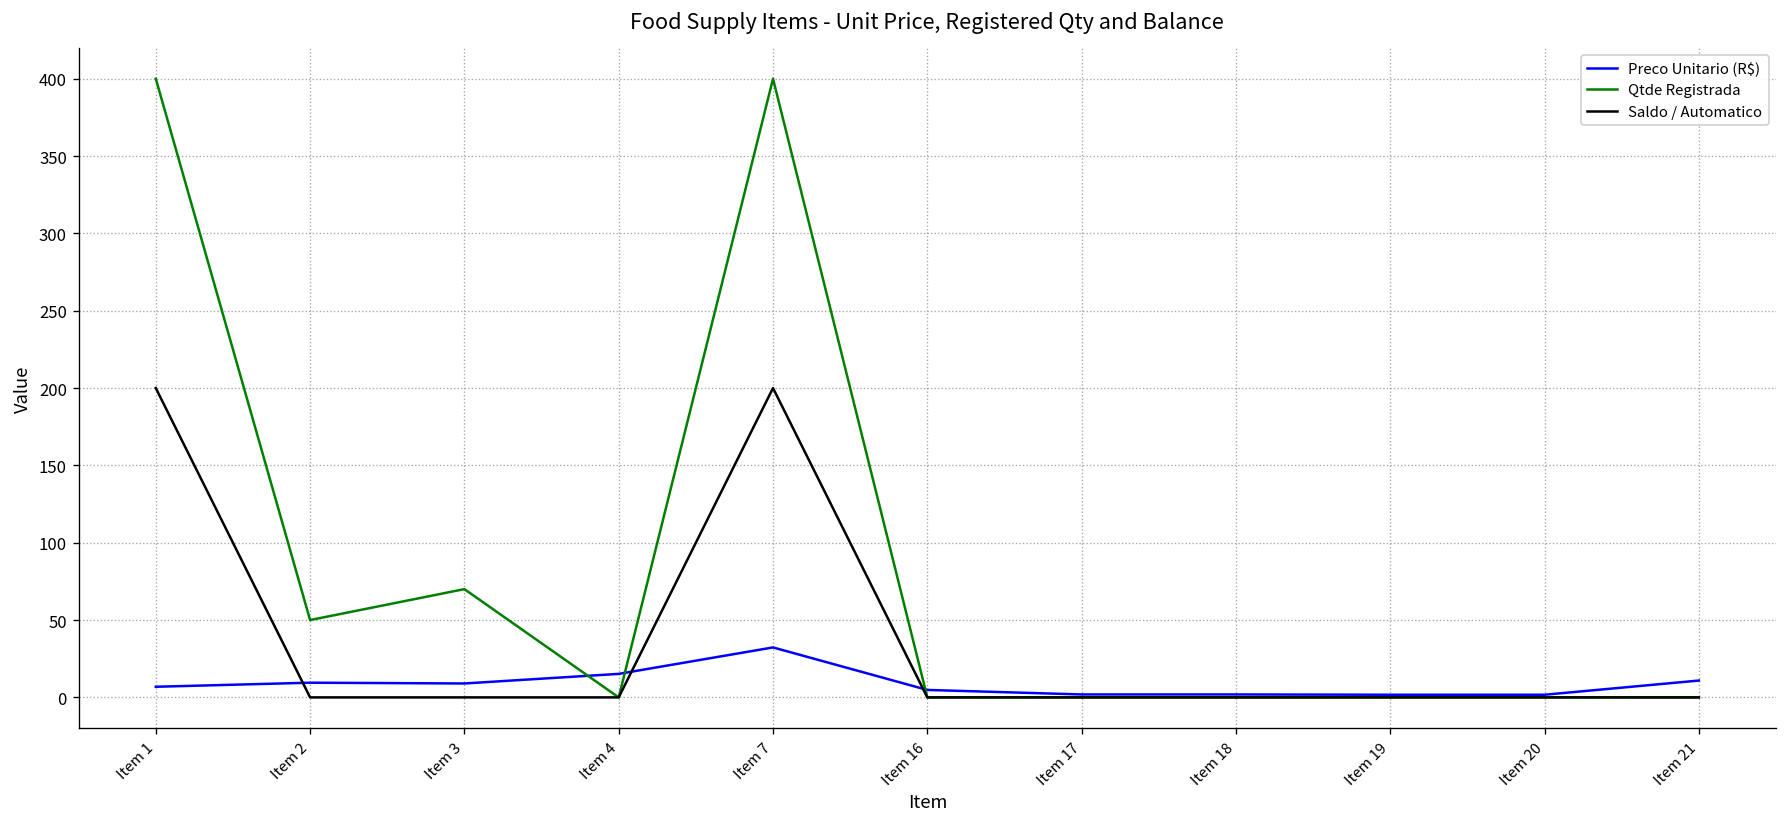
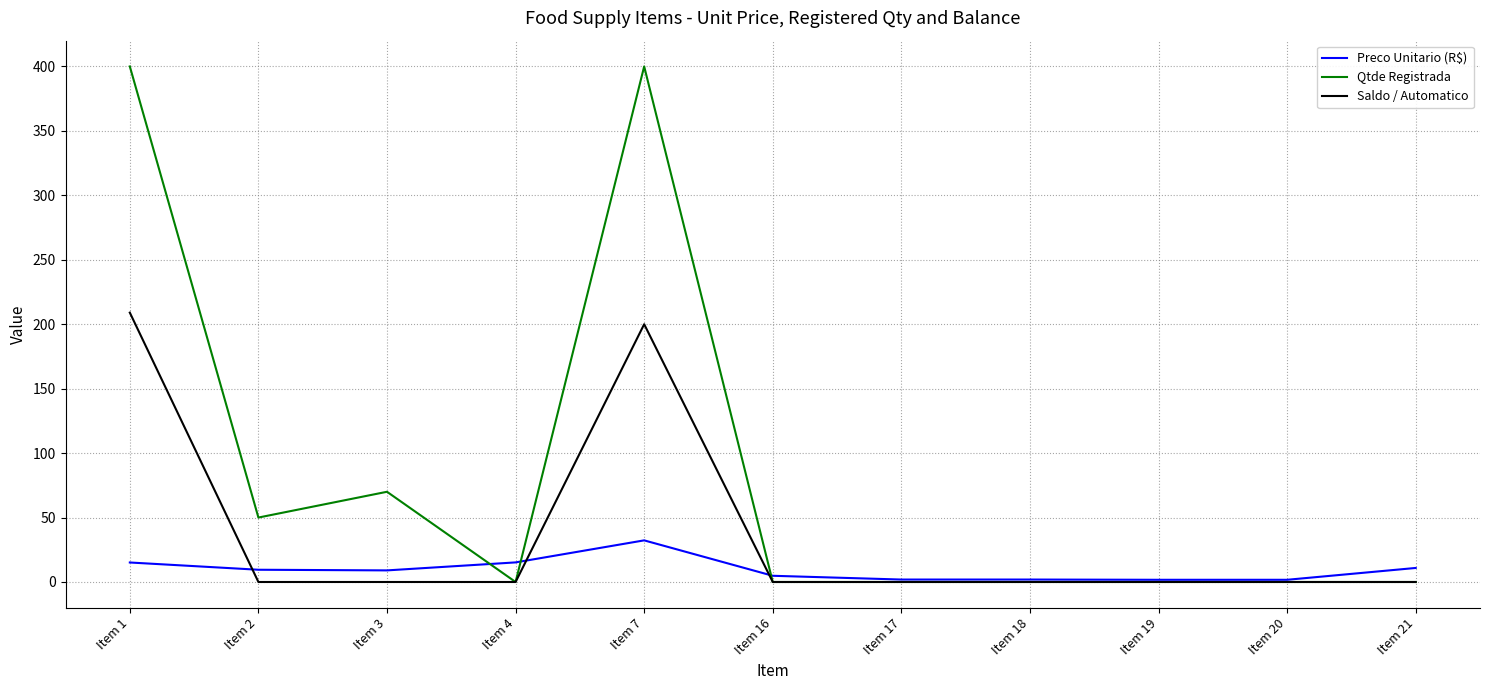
Preco Unitario (R$), Item 1: 7 -> 15
Saldo / Automatico, Item 1: 200 -> 209
